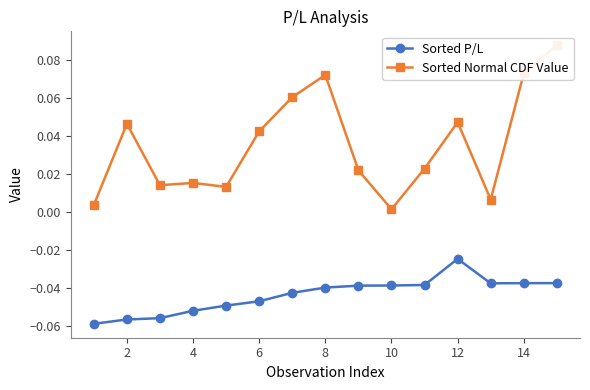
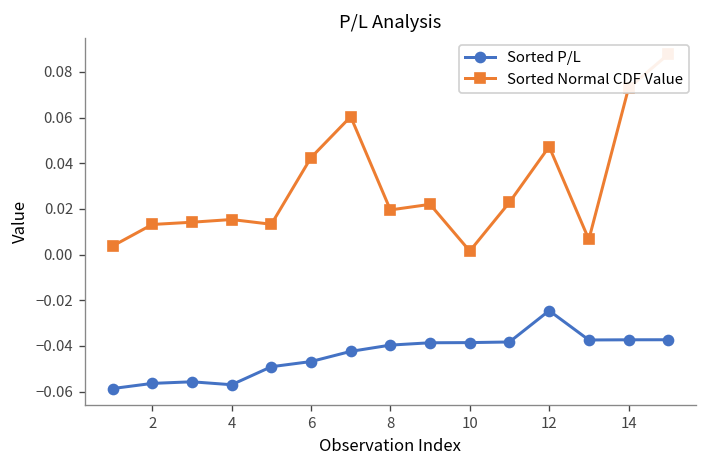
Sorted Normal CDF Value, 2: 0.046 -> 0.013
Sorted P/L, 4: -0.052 -> -0.057
Sorted Normal CDF Value, 8: 0.072 -> 0.020
